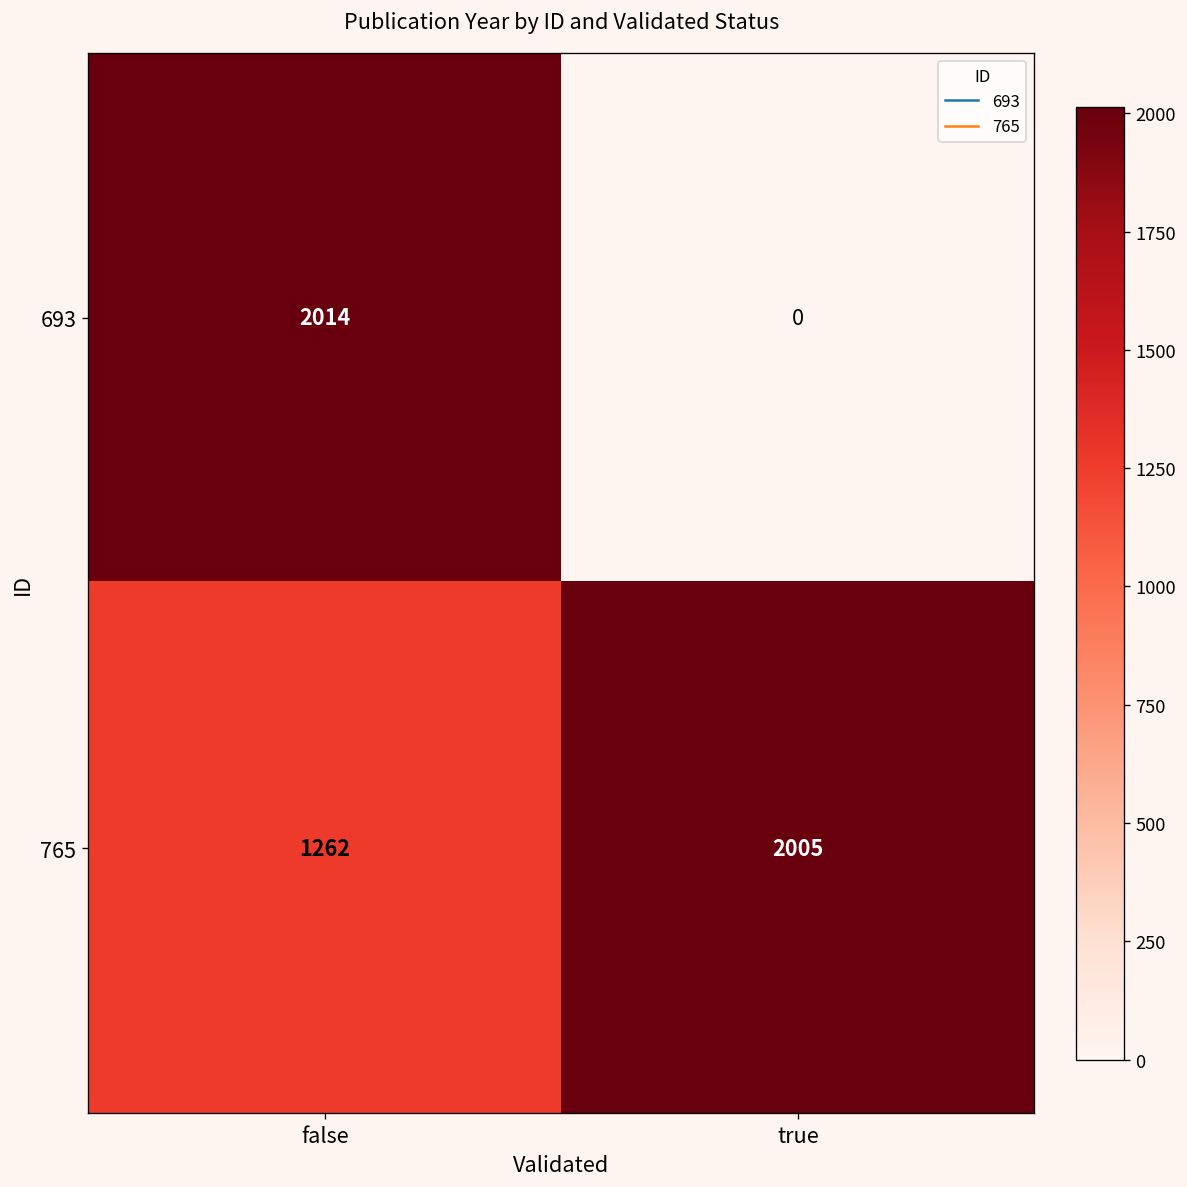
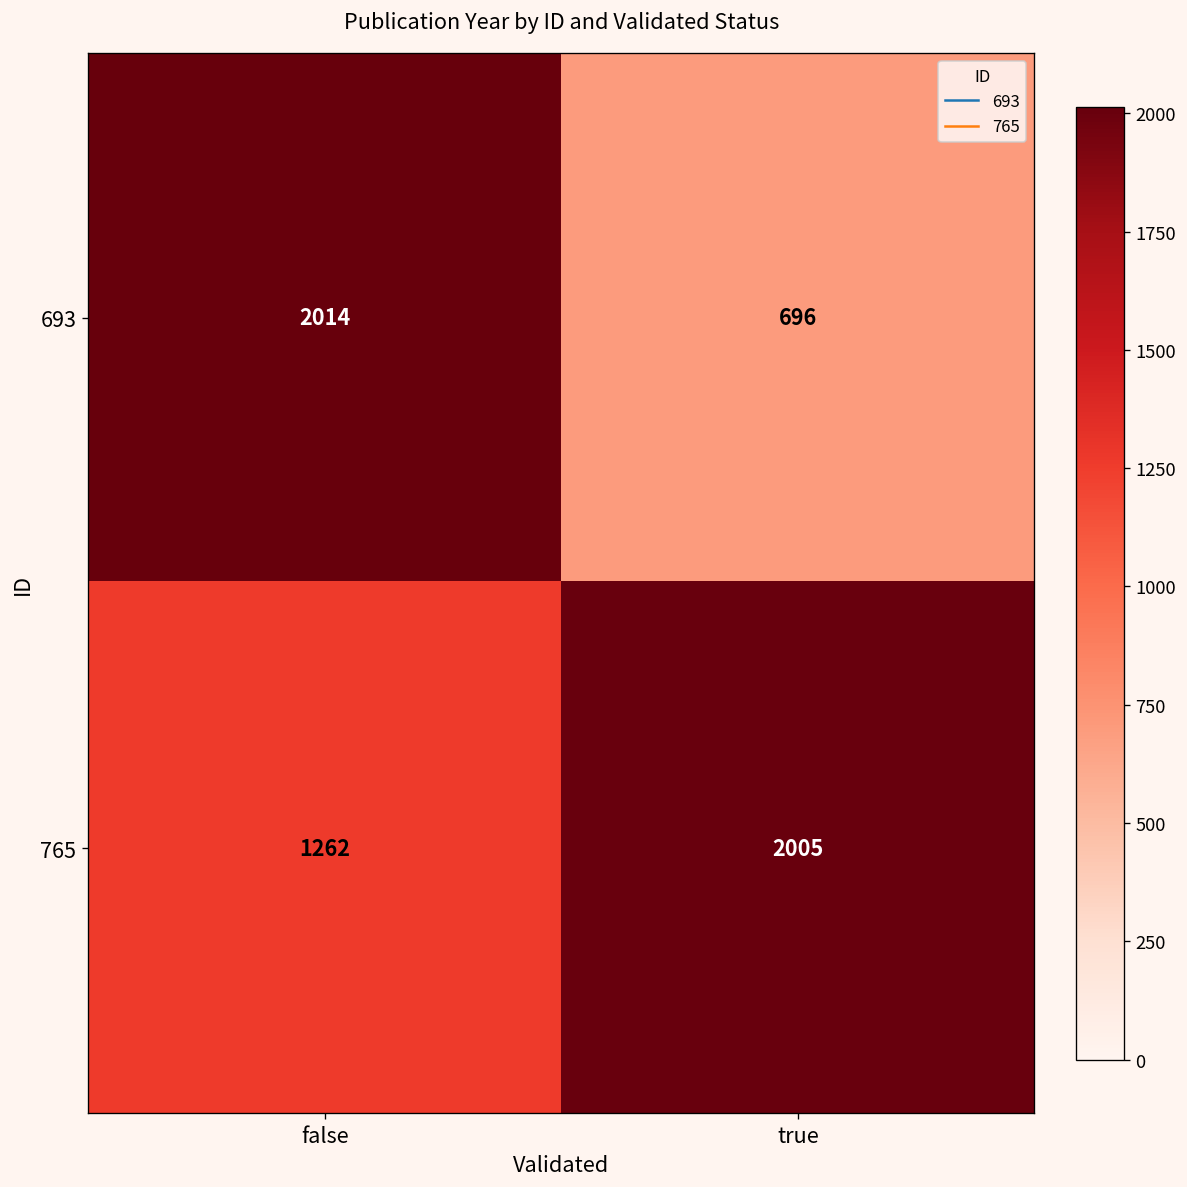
693, true: 0 -> 696
